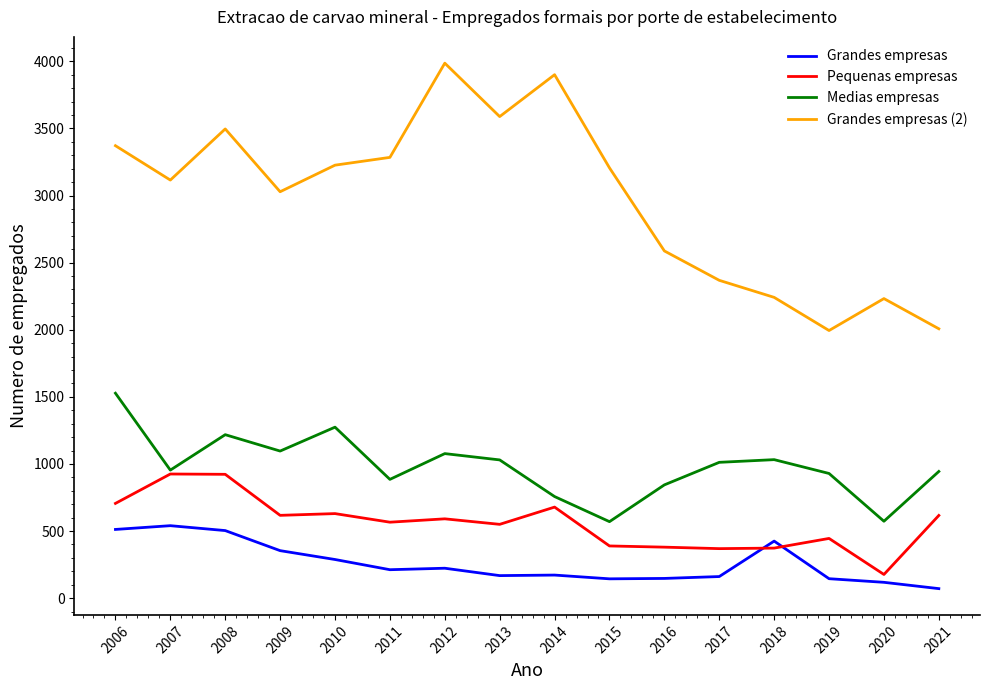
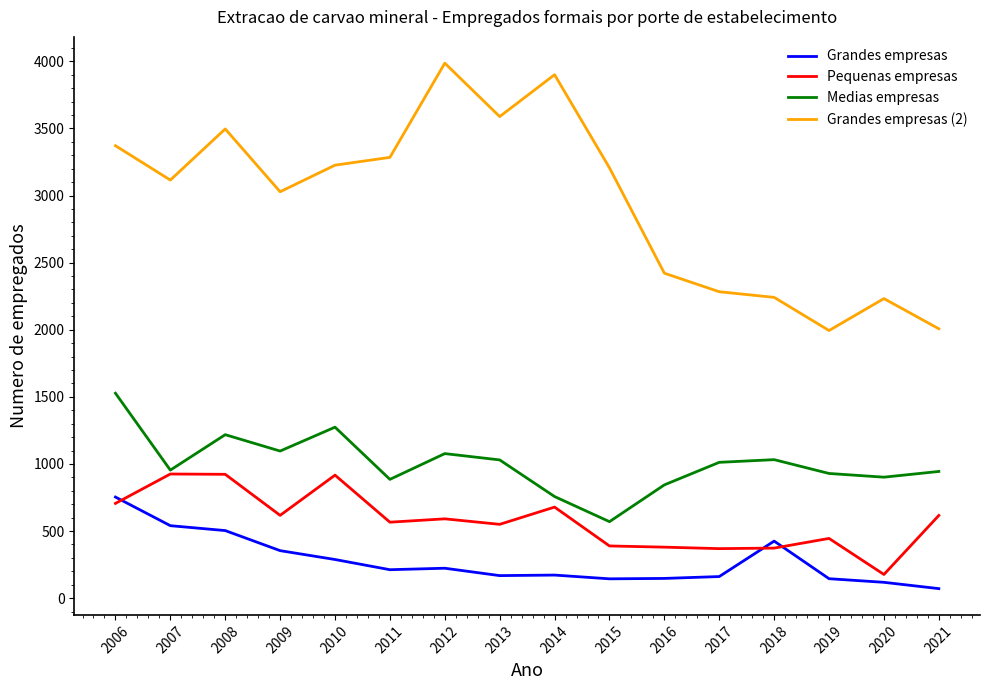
Grandes empresas, 2006: 510 -> 750
Pequenas empresas, 2010: 630 -> 920
Grandes empresas (2), 2016: 2590 -> 2420
Grandes empresas (2), 2017: 2370 -> 2280
Medias empresas, 2020: 570 -> 900
